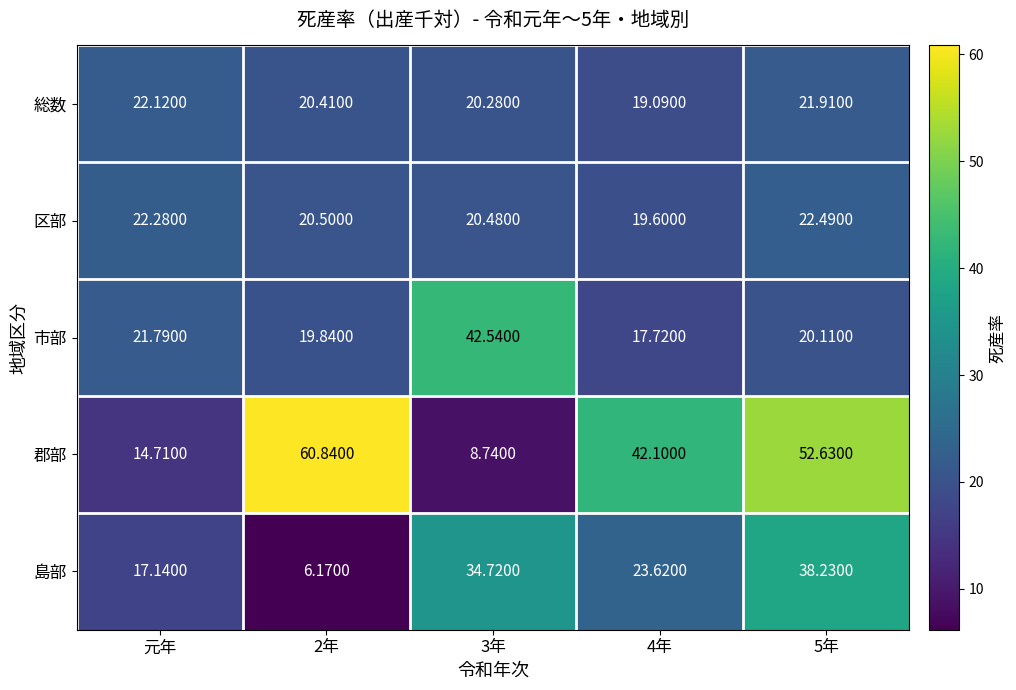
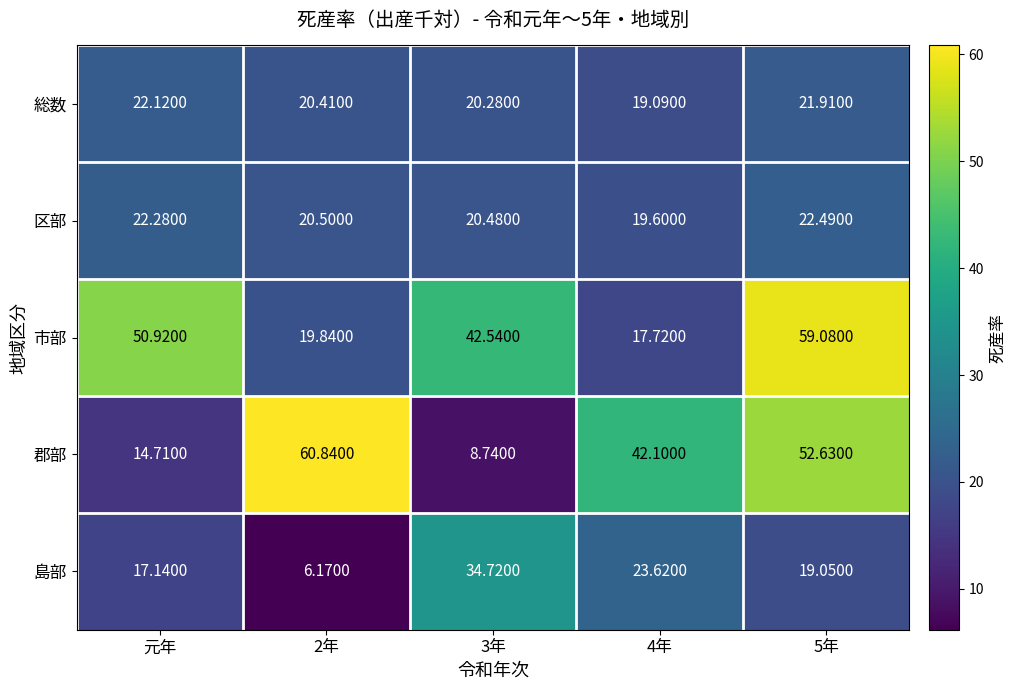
市部, 元年: 21.7900 -> 50.9200
市部, 5年: 20.1100 -> 59.0800
島部, 5年: 38.2300 -> 19.0500
